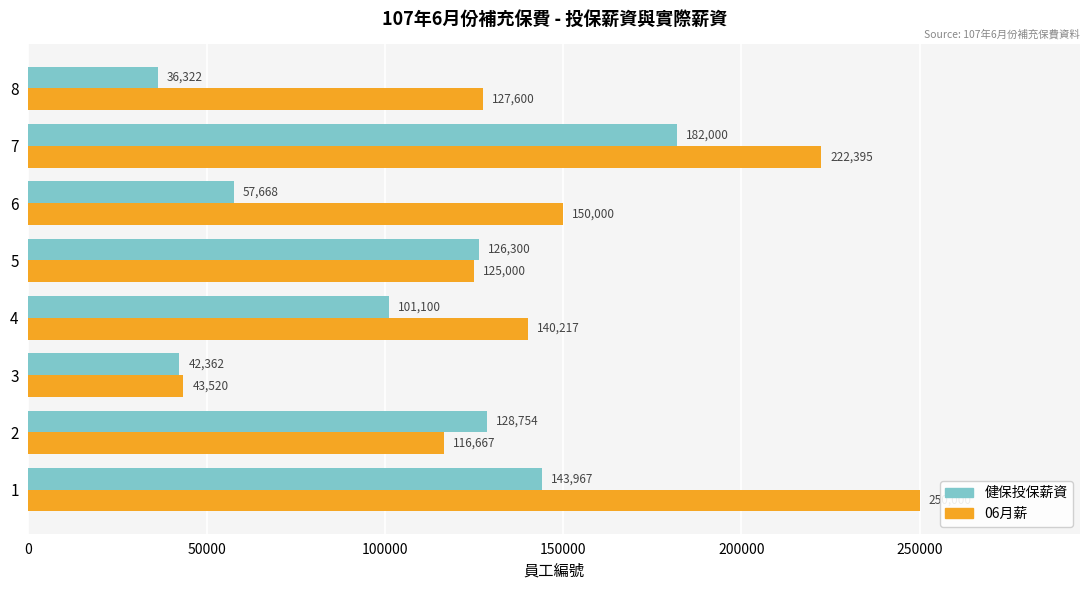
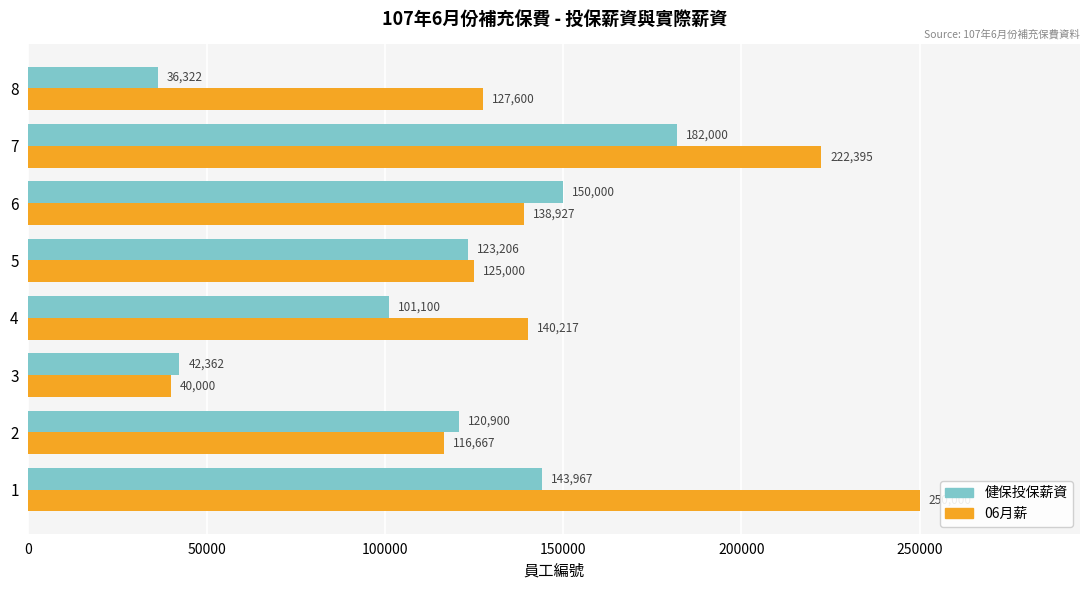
健保投保薪資, 6: 57,668 -> 150,000
06月薪, 6: 150,000 -> 138,927
健保投保薪資, 5: 126,300 -> 123,206
06月薪, 3: 43,520 -> 40,000
健保投保薪資, 2: 128,754 -> 120,900
